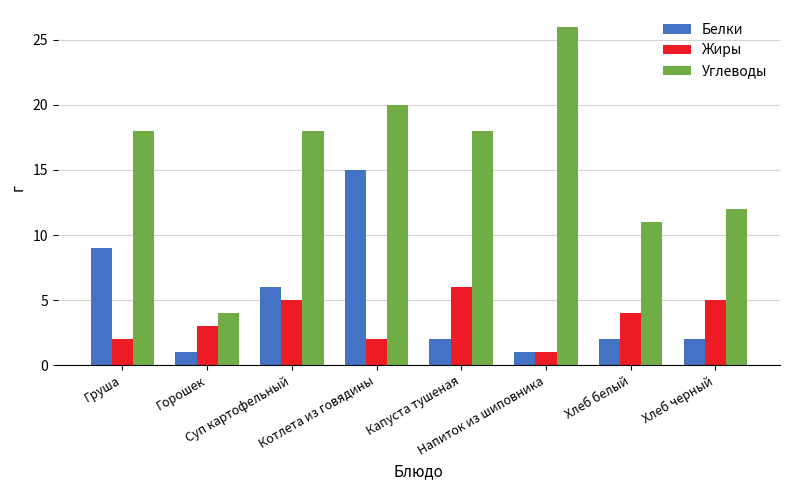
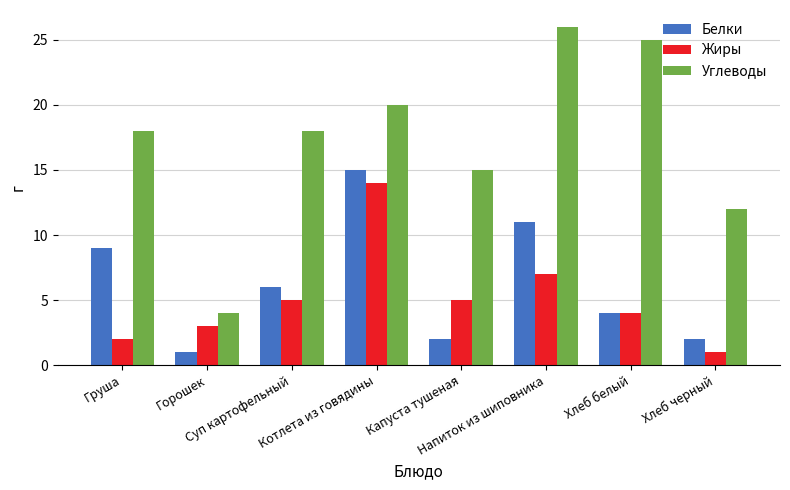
Жиры, Котлета из говядины: 2 -> 14
Жиры, Капуста тушеная: 6 -> 5
Углеводы, Капуста тушеная: 18 -> 15
Белки, Напиток из шиповника: 1 -> 11
Жиры, Напиток из шиповника: 1 -> 7
Белки, Хлеб белый: 2 -> 4
Углеводы, Хлеб белый: 11 -> 25
Жиры, Хлеб черный: 5 -> 1
